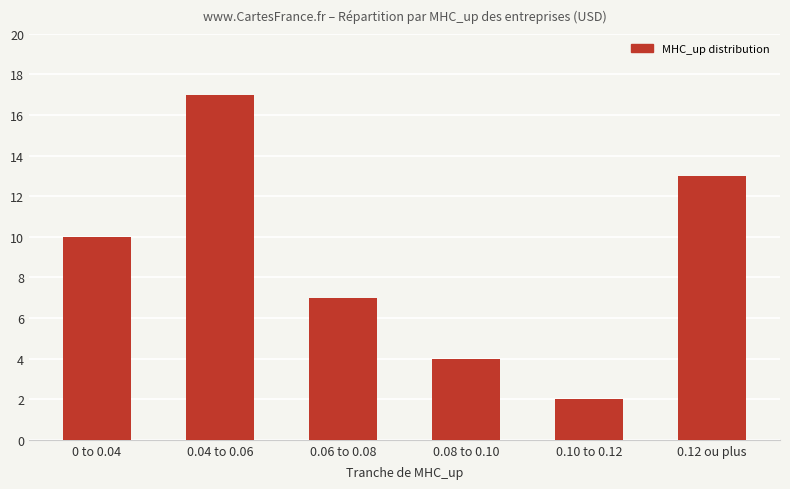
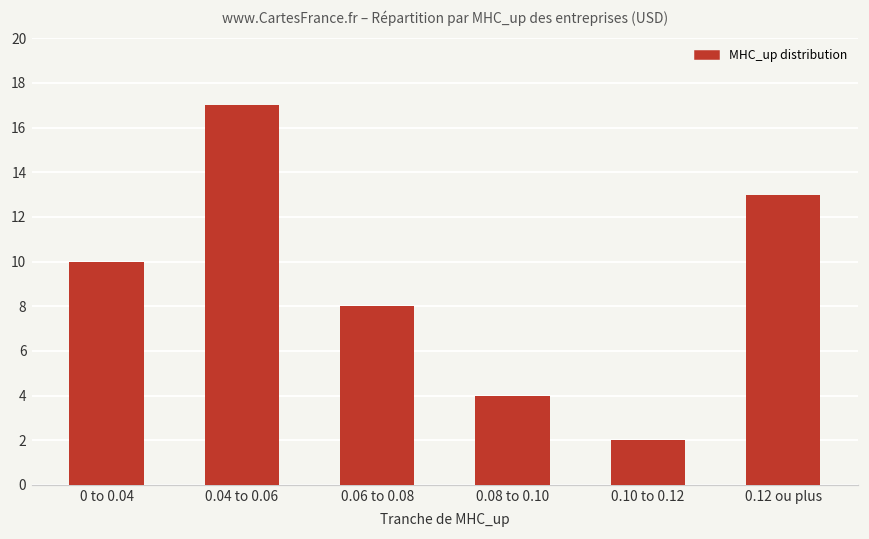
0.06 to 0.08: 7 -> 8
